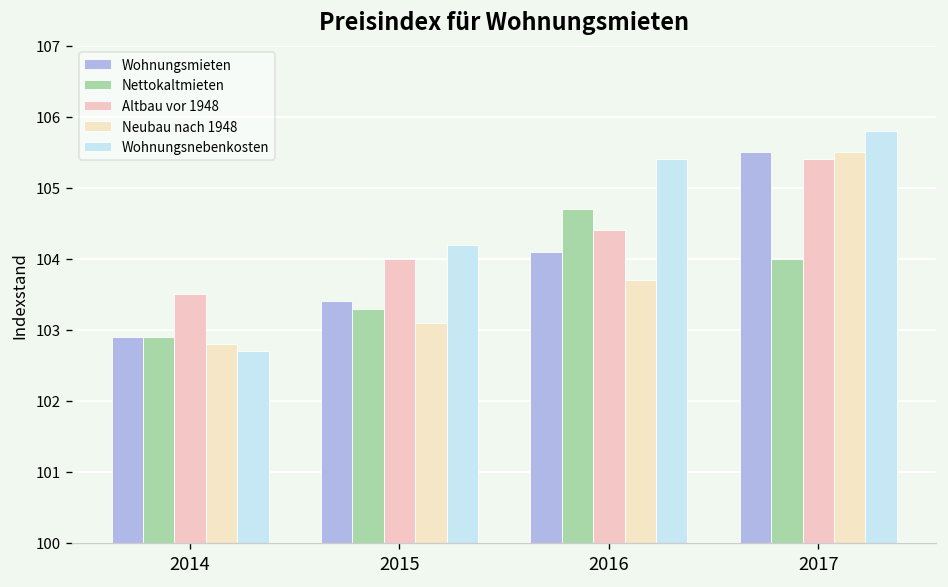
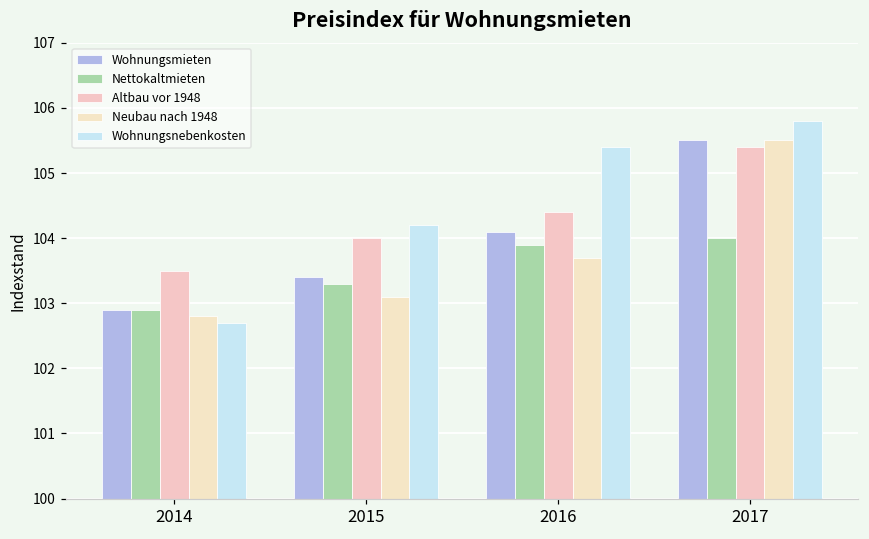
Nettokaltmieten, 2016: 104.7 -> 103.9
